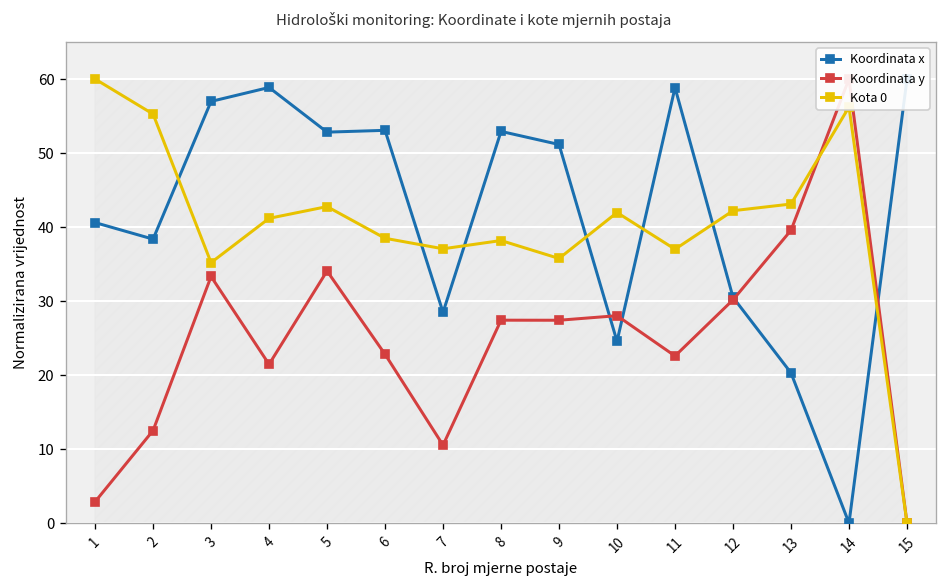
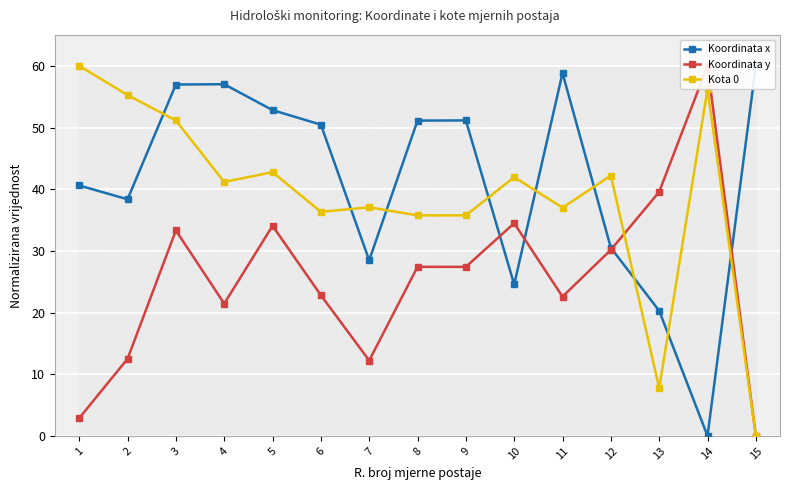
Kota 0, 3: 35 -> 51
Koordinata x, 4: 59 -> 57
Koordinata x, 6: 53 -> 50
Kota 0, 6: 38 -> 36
Koordinata y, 7: 11 -> 12
Koordinata x, 8: 53 -> 51
Kota 0, 8: 38 -> 36
Koordinata y, 10: 28 -> 34
Kota 0, 13: 43 -> 8
